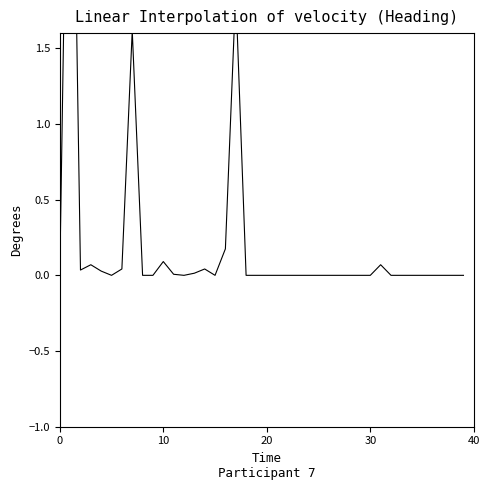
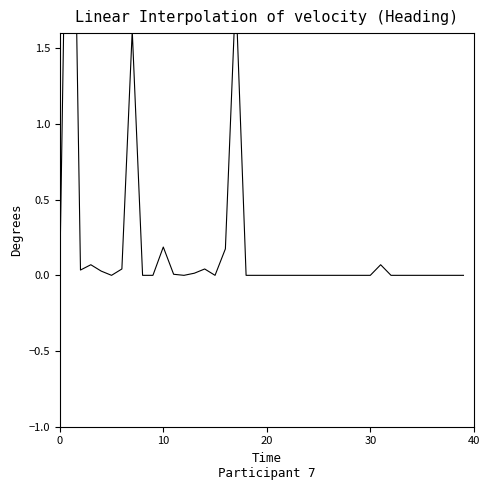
10: 0.09 -> 0.19
